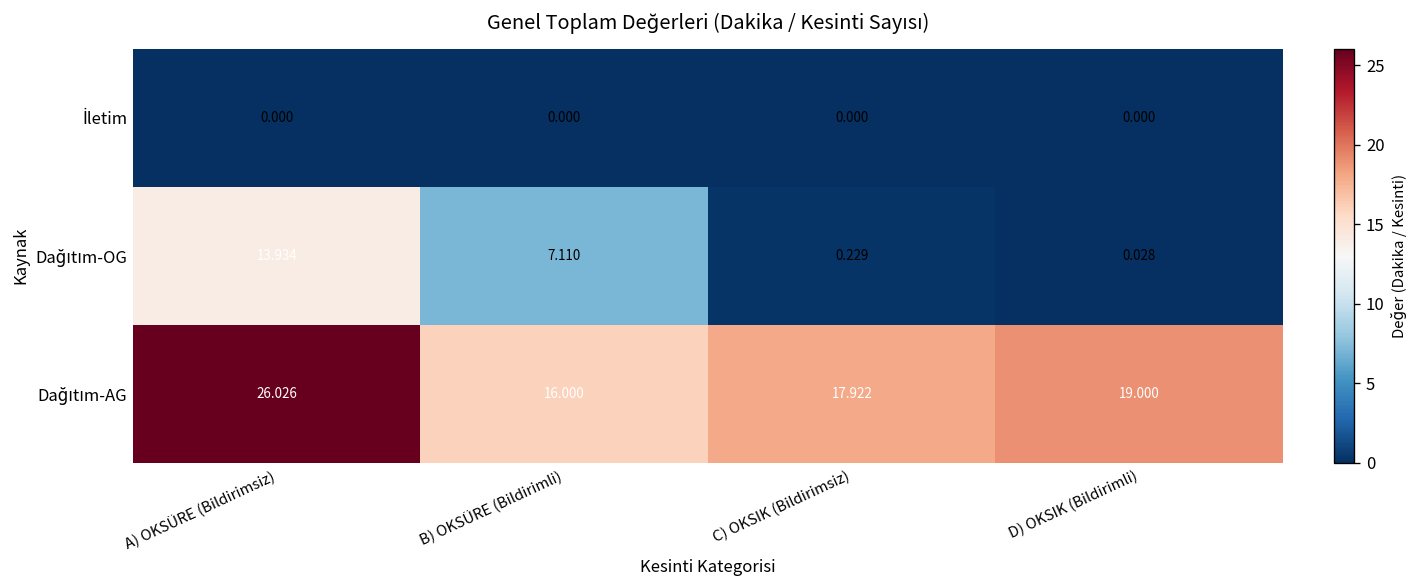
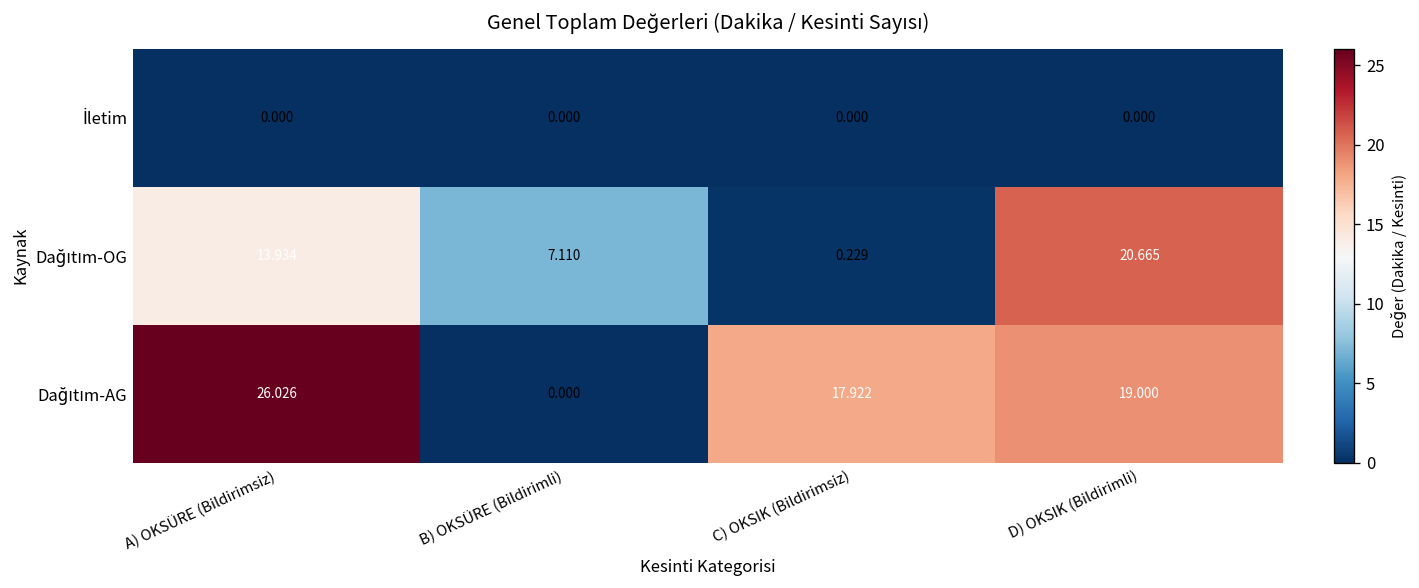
Dağıtım-OG, D) OKSIK (Bildirimli): 0.028 -> 20.665
Dağıtım-AG, B) OKSÜRE (Bildirimli): 16.000 -> 0.000
